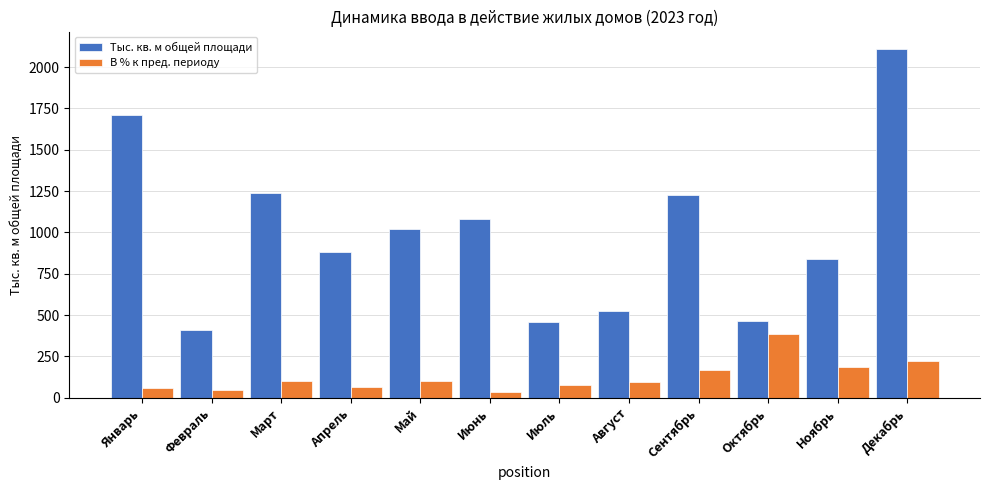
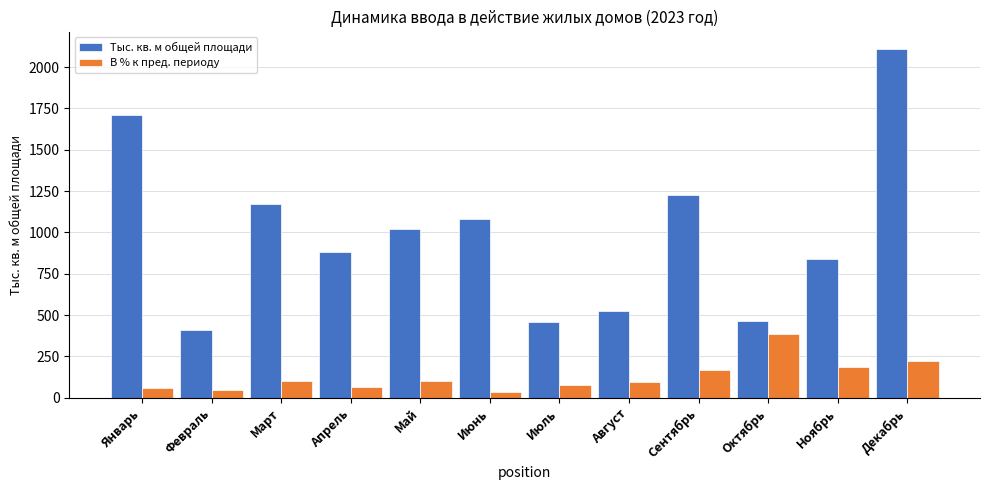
Тыс. кв. м общей площади, Март: 1240 -> 1170
